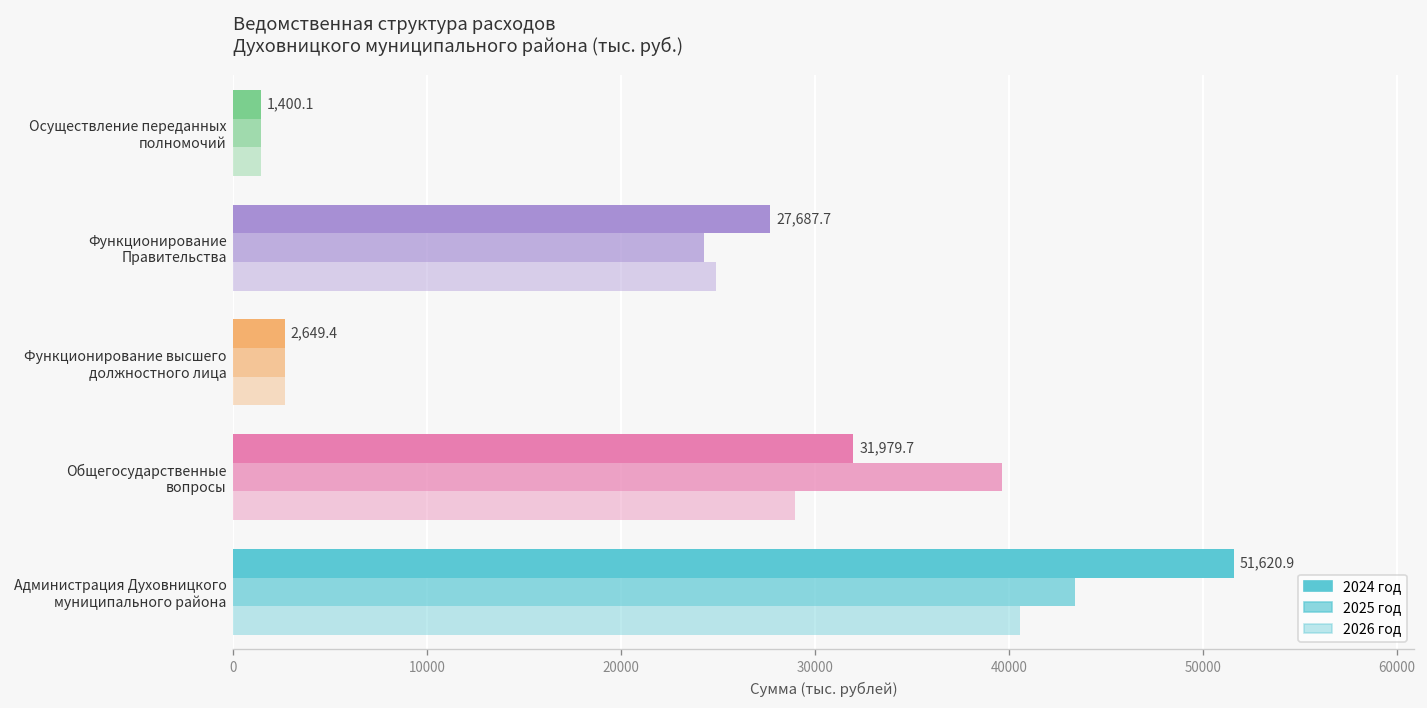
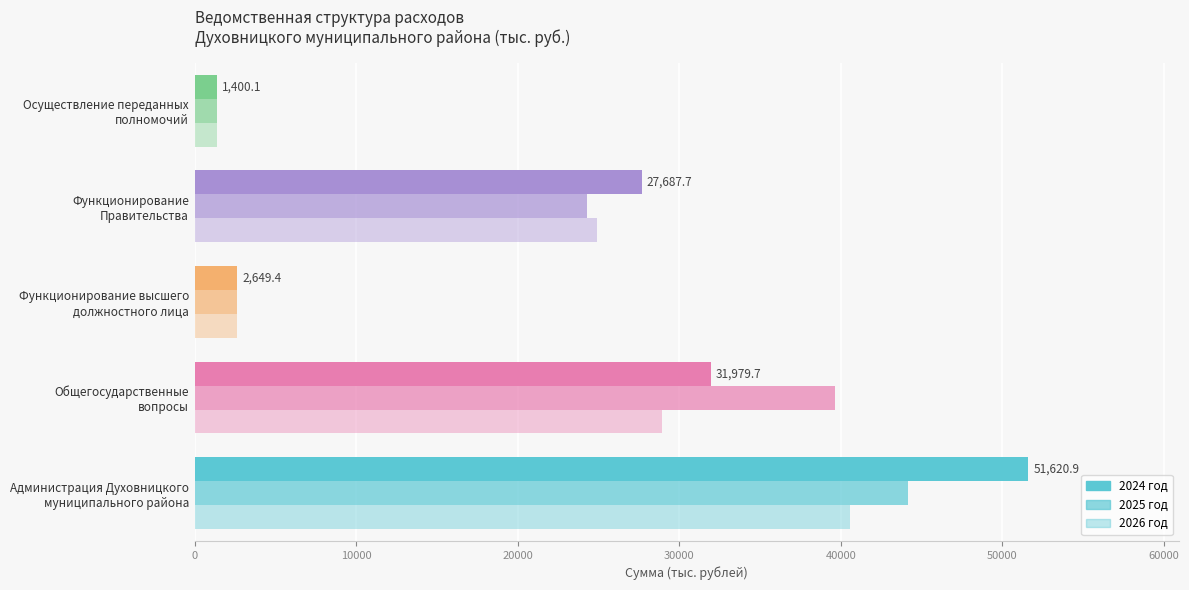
Администрация Духовницкого муниципального района: 43400 -> 44100
